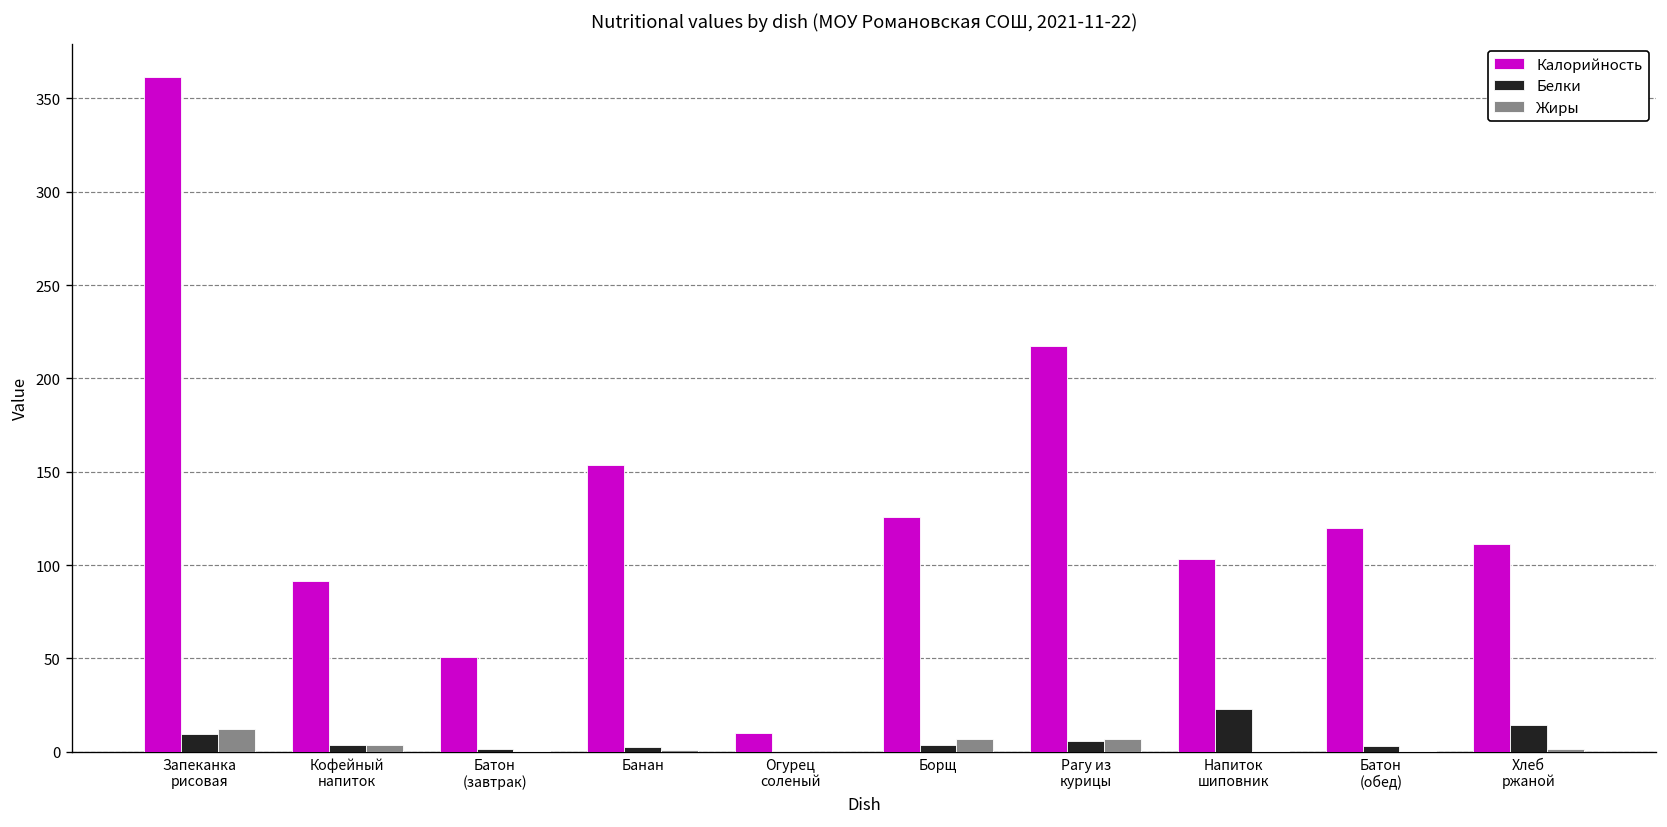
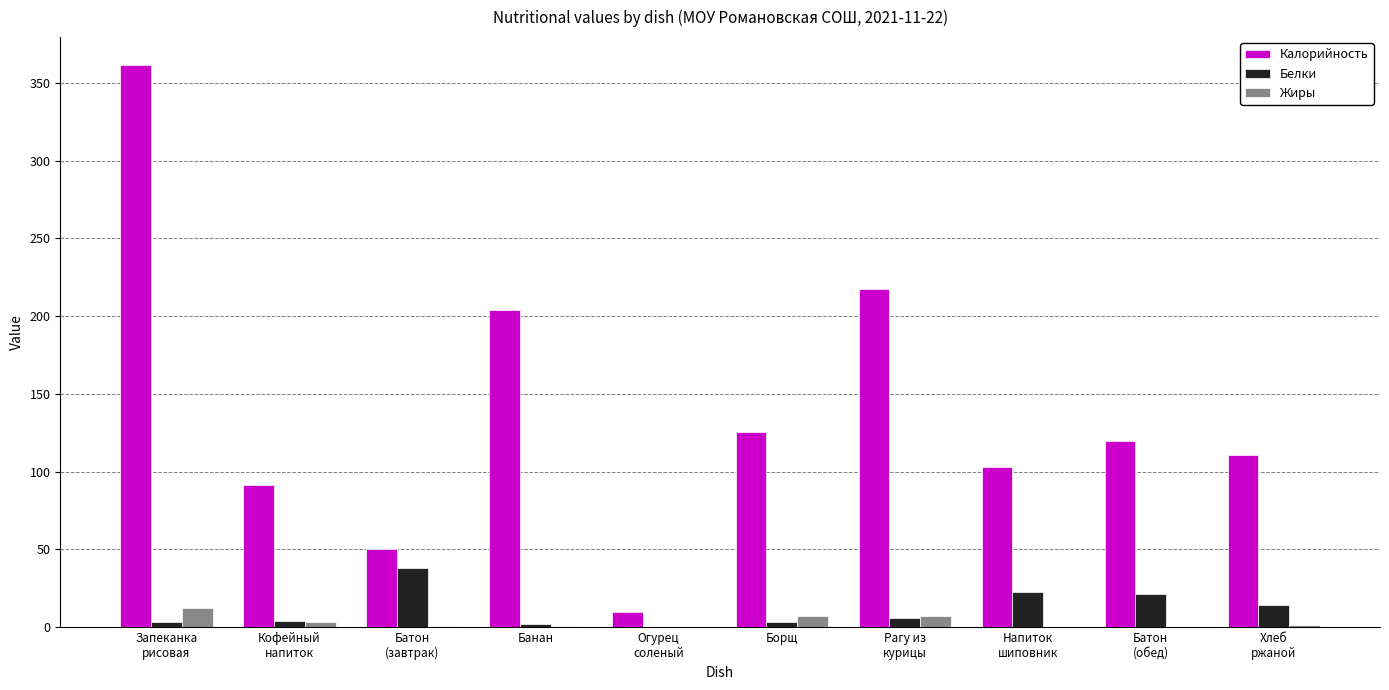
Белки, Запеканка рисовая: 9 -> 3
Белки, Батон (завтрак): 1 -> 38
Калорийность, Банан: 154 -> 204
Белки, Батон (обед): 3 -> 21
